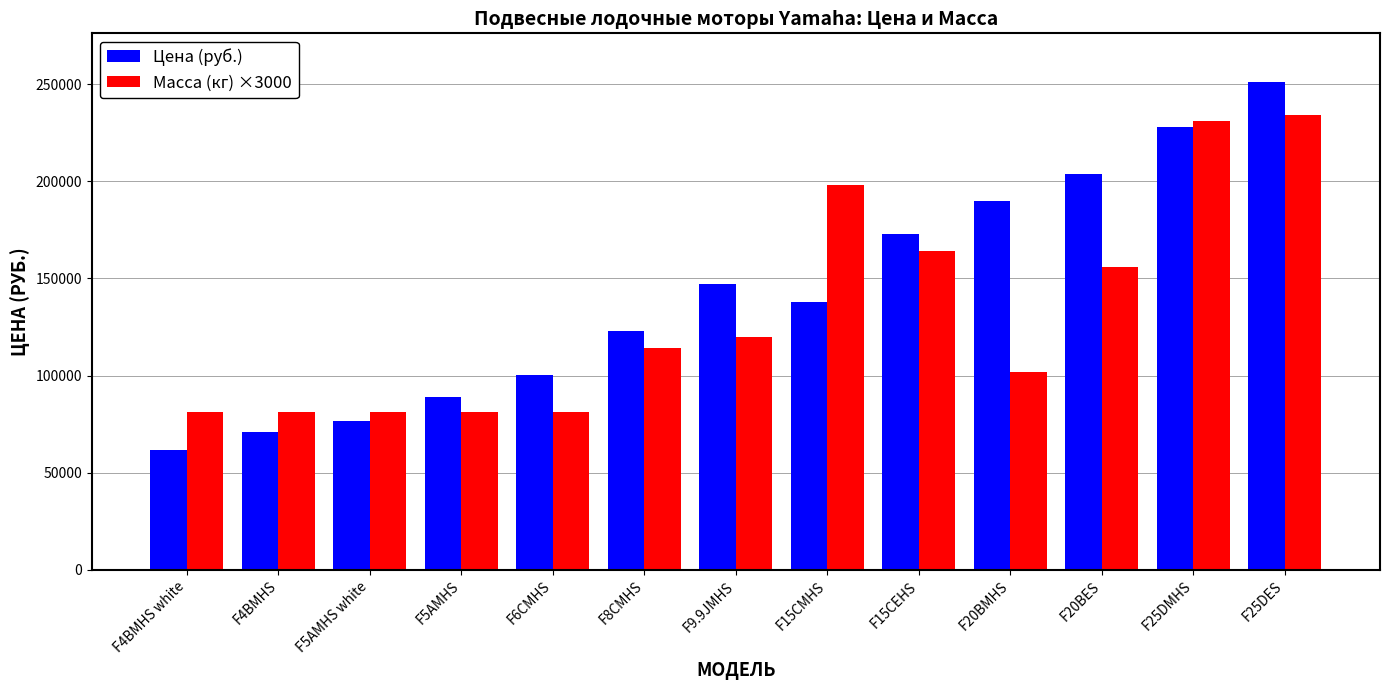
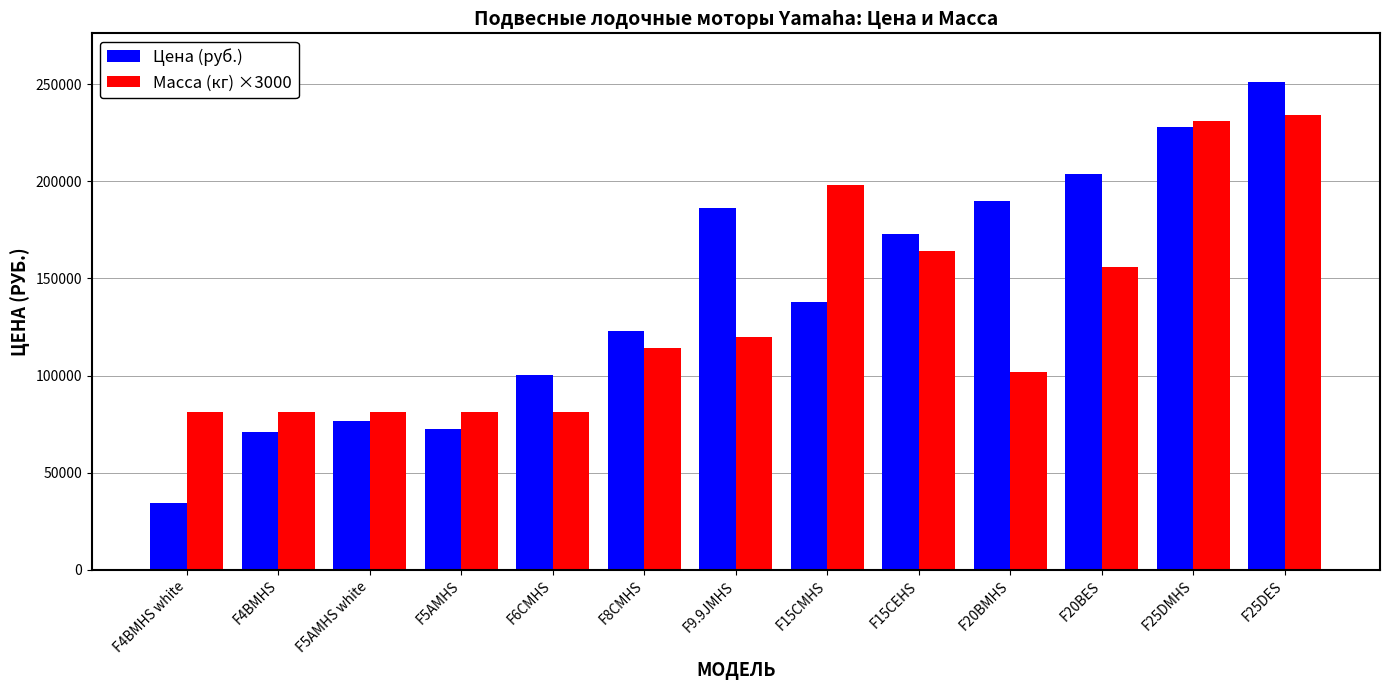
Цена (руб.), F4BMHS white: 62000 -> 35000
Цена (руб.), F5AMHS: 89000 -> 73000
Цена (руб.), F9.9JMHS: 147000 -> 186000
